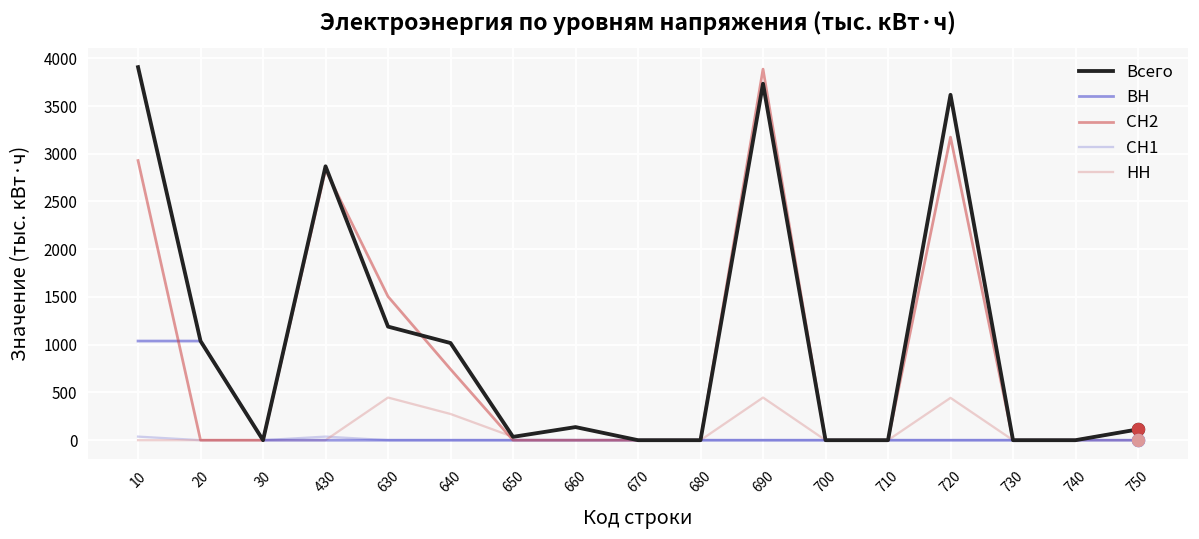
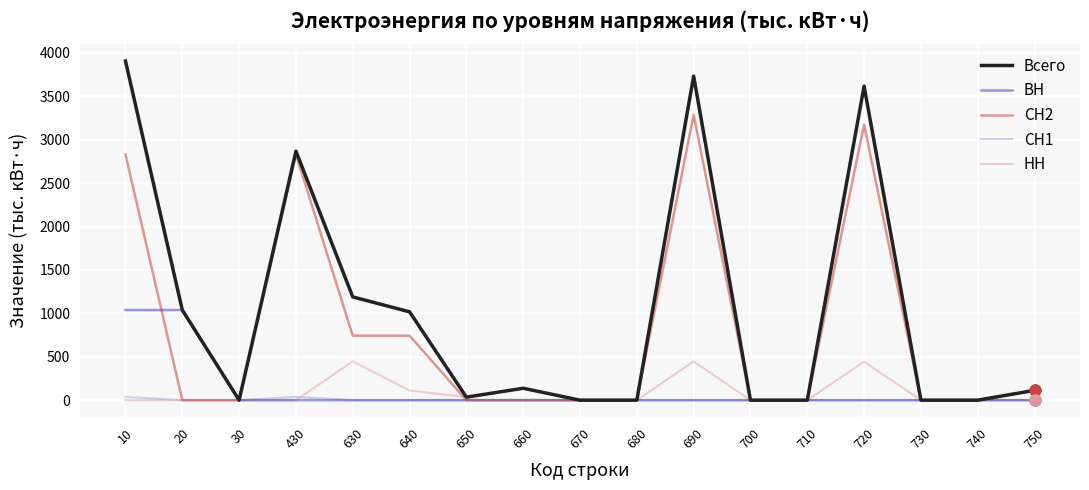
СН2, 10: 2900 -> 2800
СН2, 630: 1500 -> 700
НН, 640: 300 -> 100
СН2, 690: 3900 -> 3300
